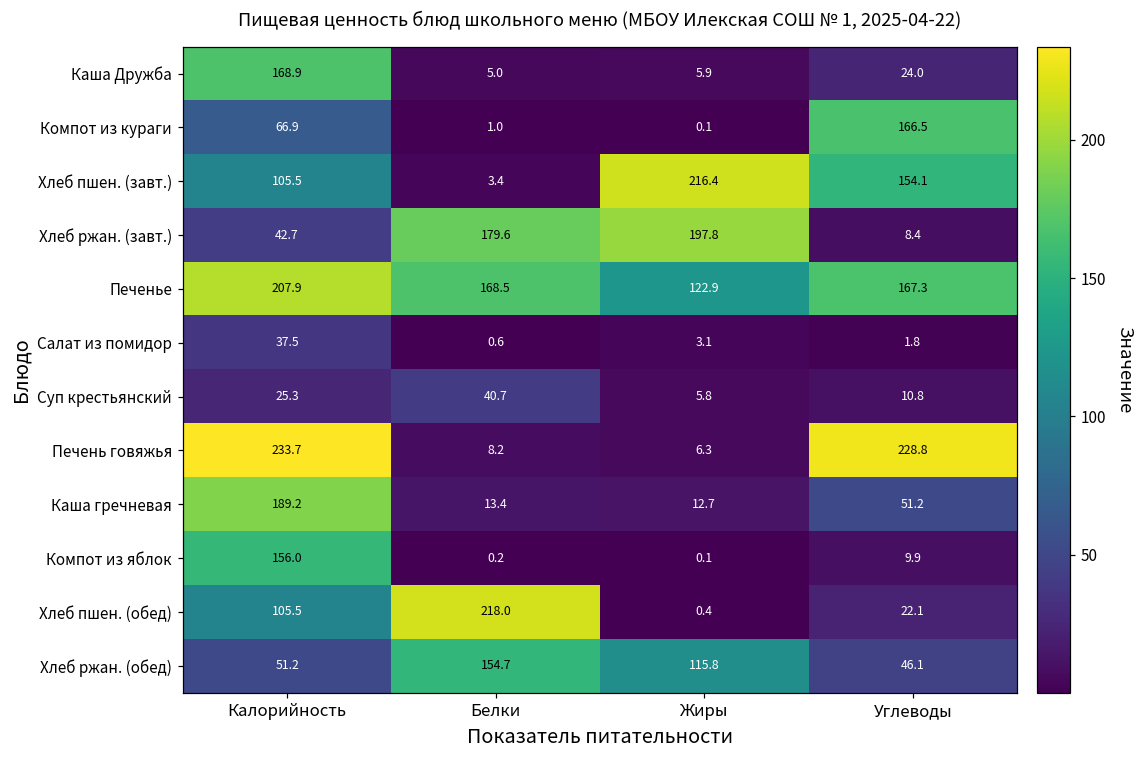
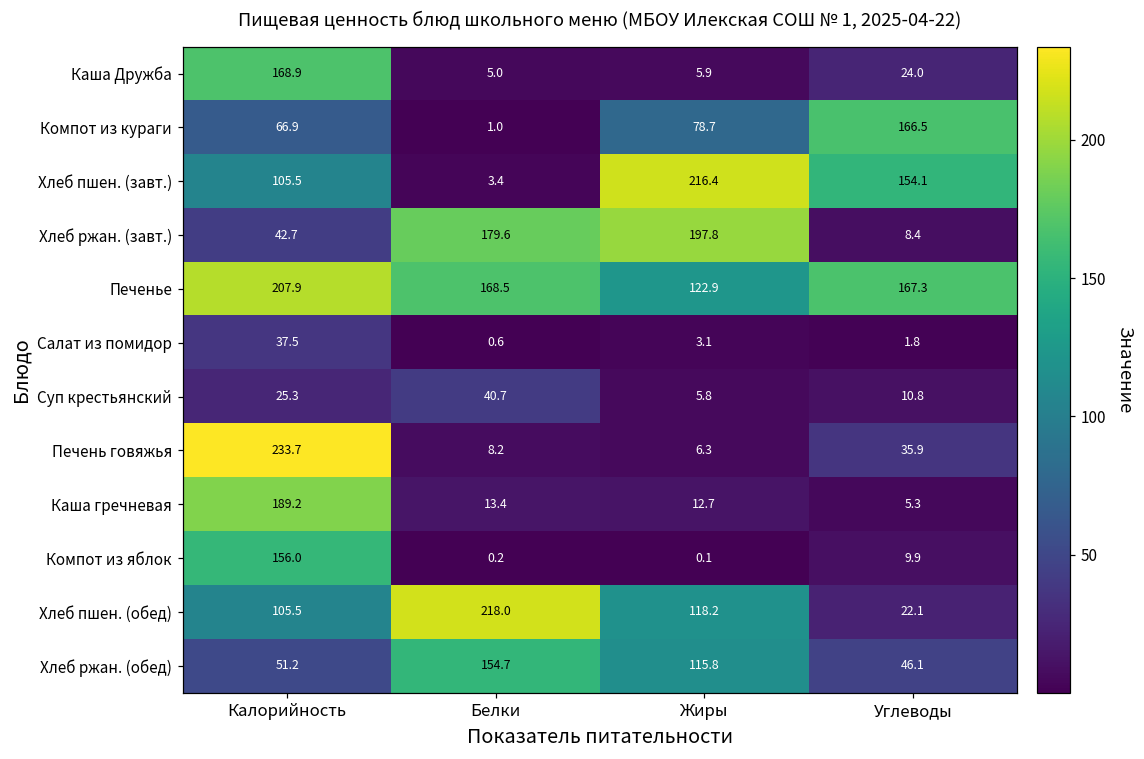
Компот из кураги, Жиры: 0.1 -> 78.7
Печень говяжья, Углеводы: 228.8 -> 35.9
Каша гречневая, Углеводы: 51.2 -> 5.3
Хлеб пшен. (обед), Жиры: 0.4 -> 118.2
